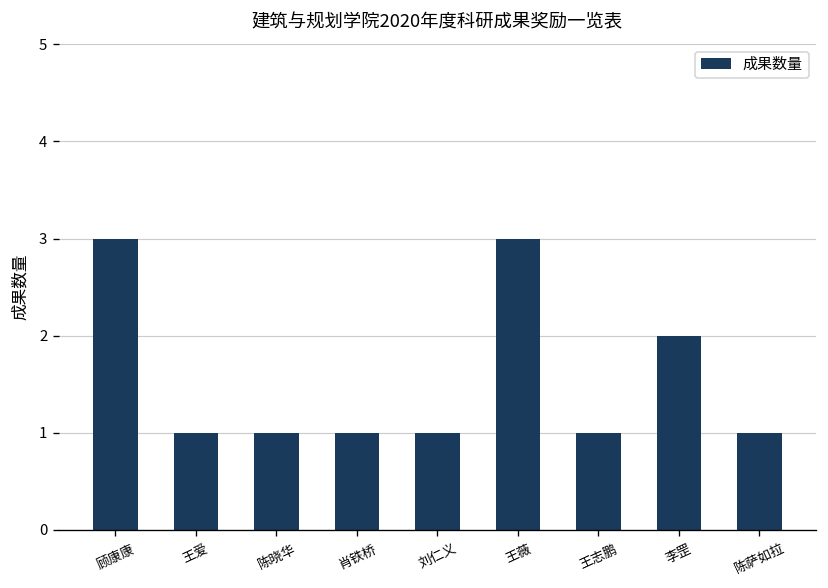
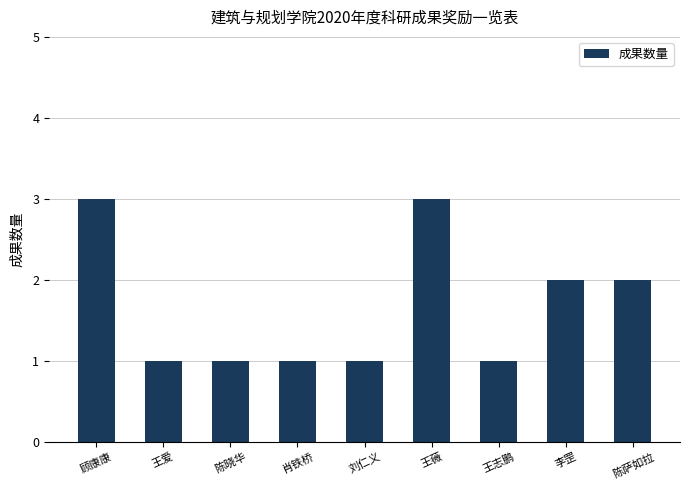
陈萨如拉: 1 -> 2
